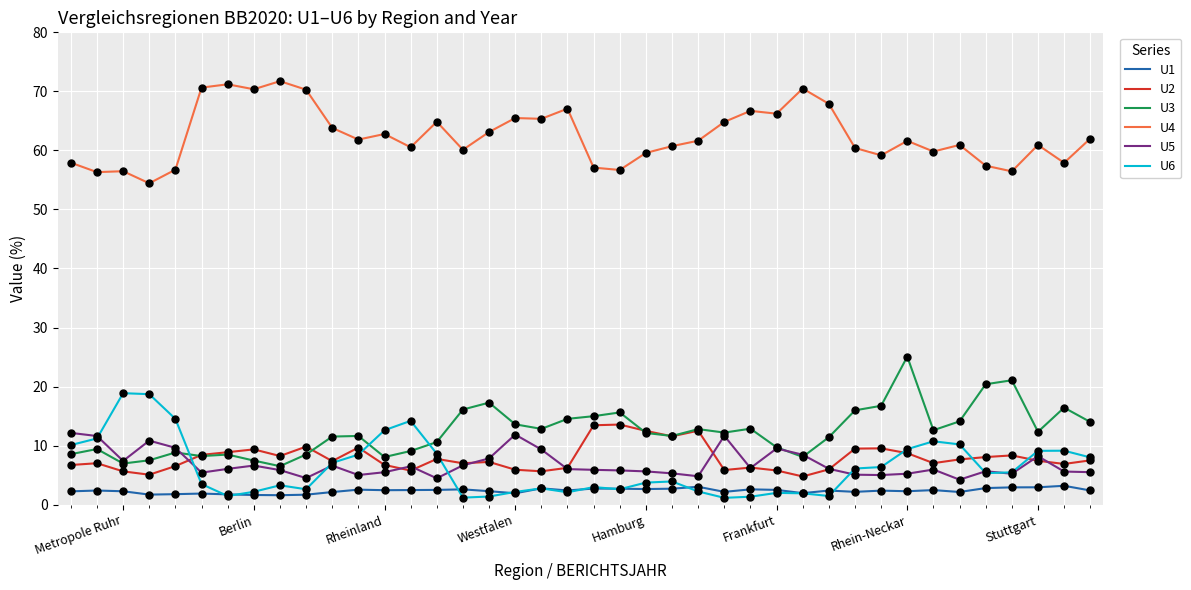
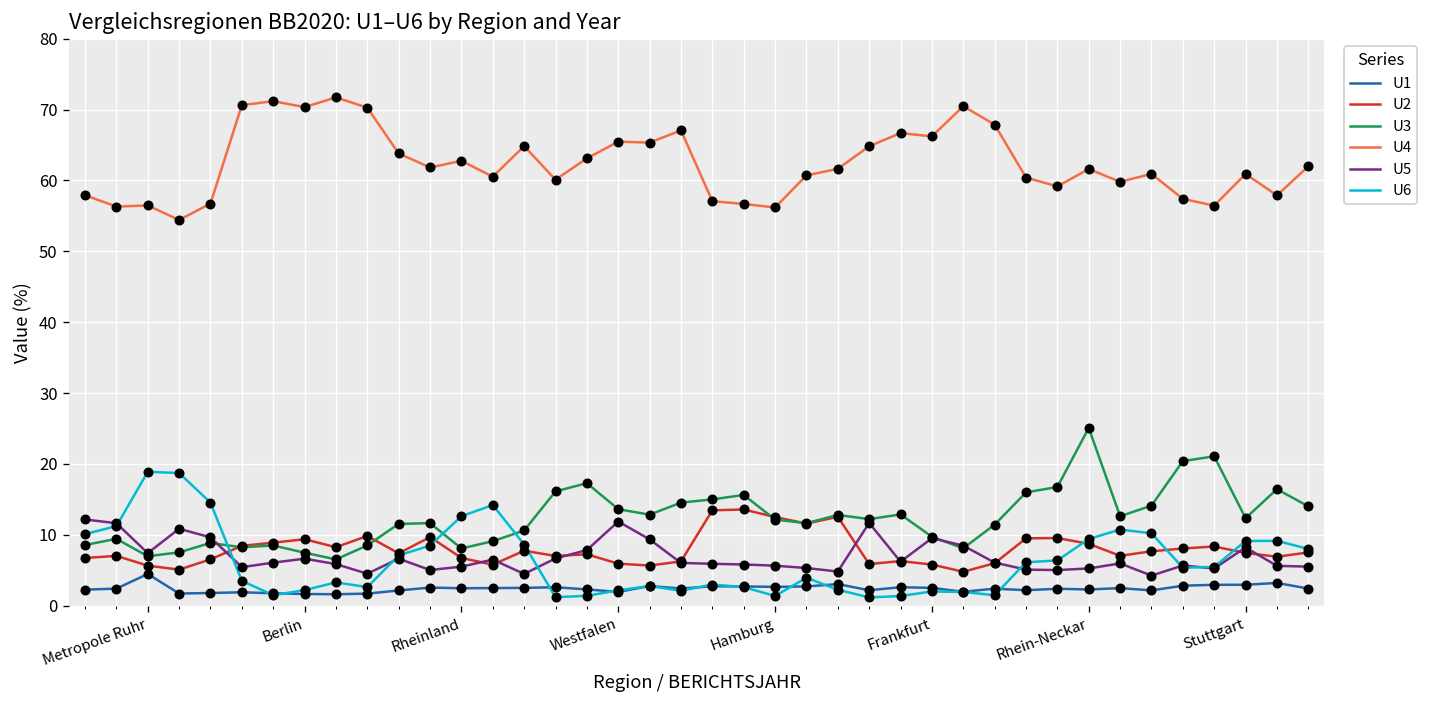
U1, Metropole Ruhr: 2 -> 4
U4, Hamburg: 60 -> 56
U6, Hamburg: 4 -> 1
